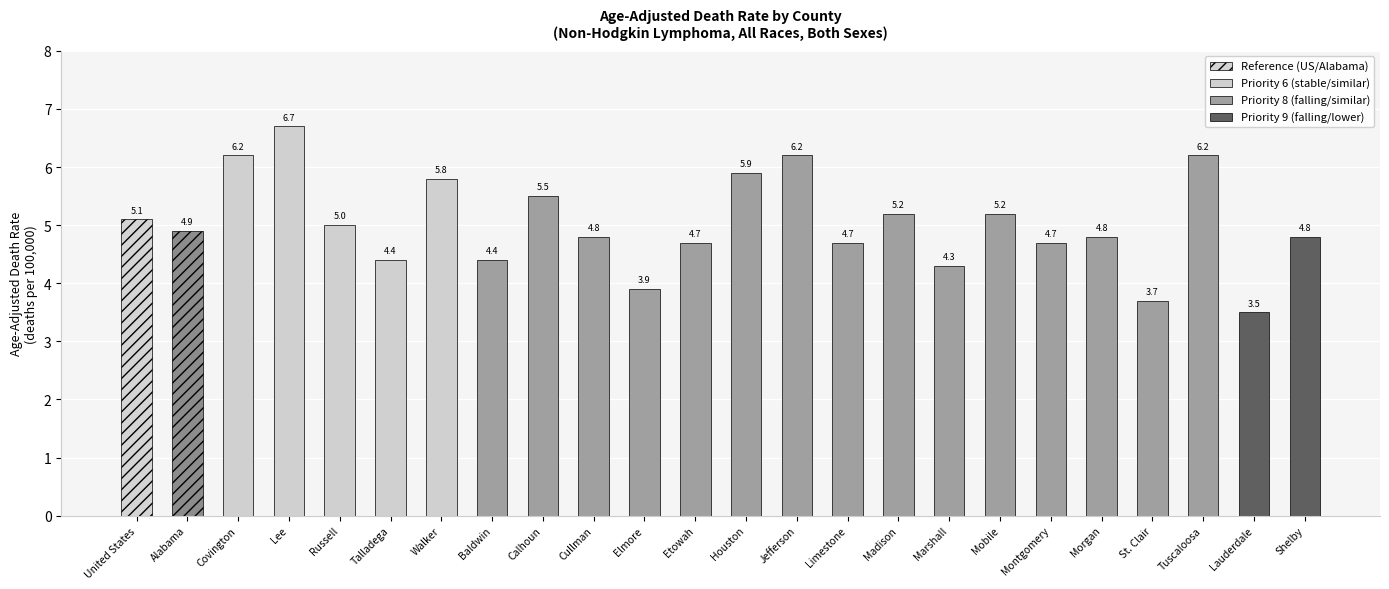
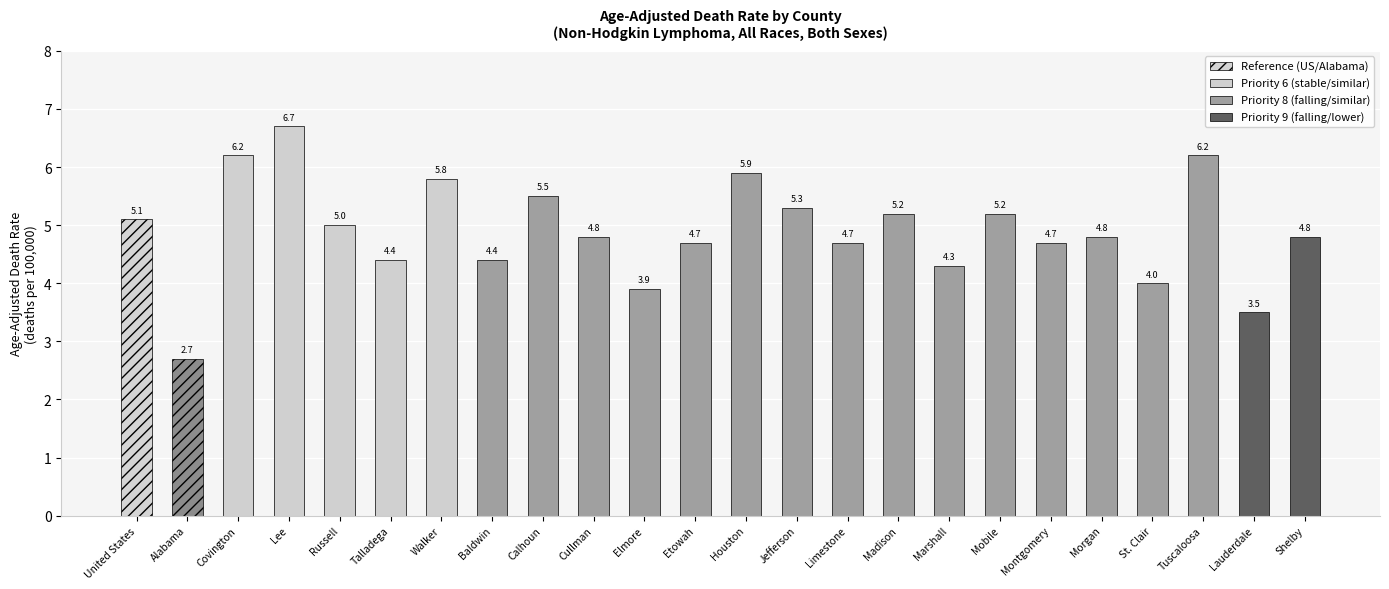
Alabama: 4.9 -> 2.7
Jefferson: 6.2 -> 5.3
St. Clair: 3.7 -> 4.0
